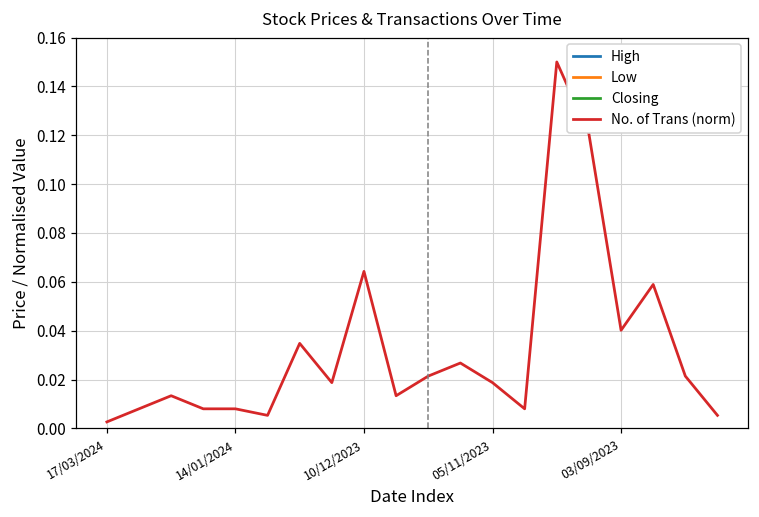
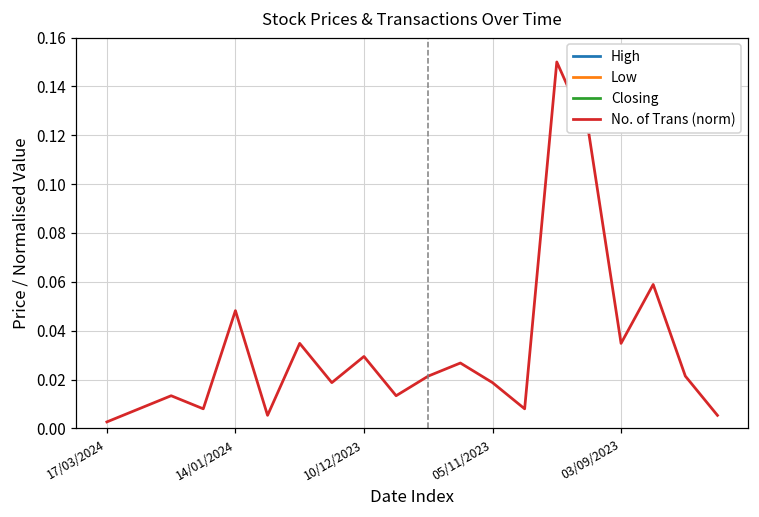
No. of Trans (norm), 14/01/2024: 0.008 -> 0.048
No. of Trans (norm), 10/12/2023: 0.064 -> 0.029
No. of Trans (norm), 03/09/2023: 0.040 -> 0.035
